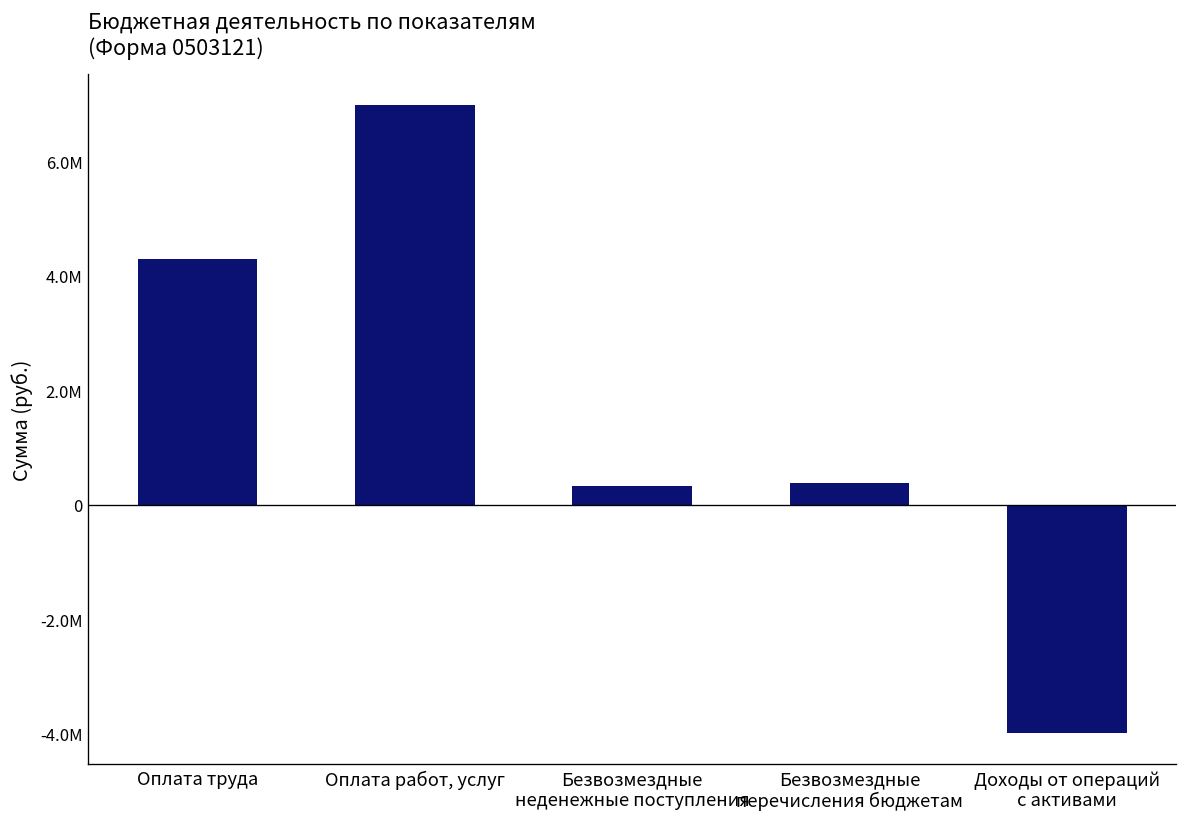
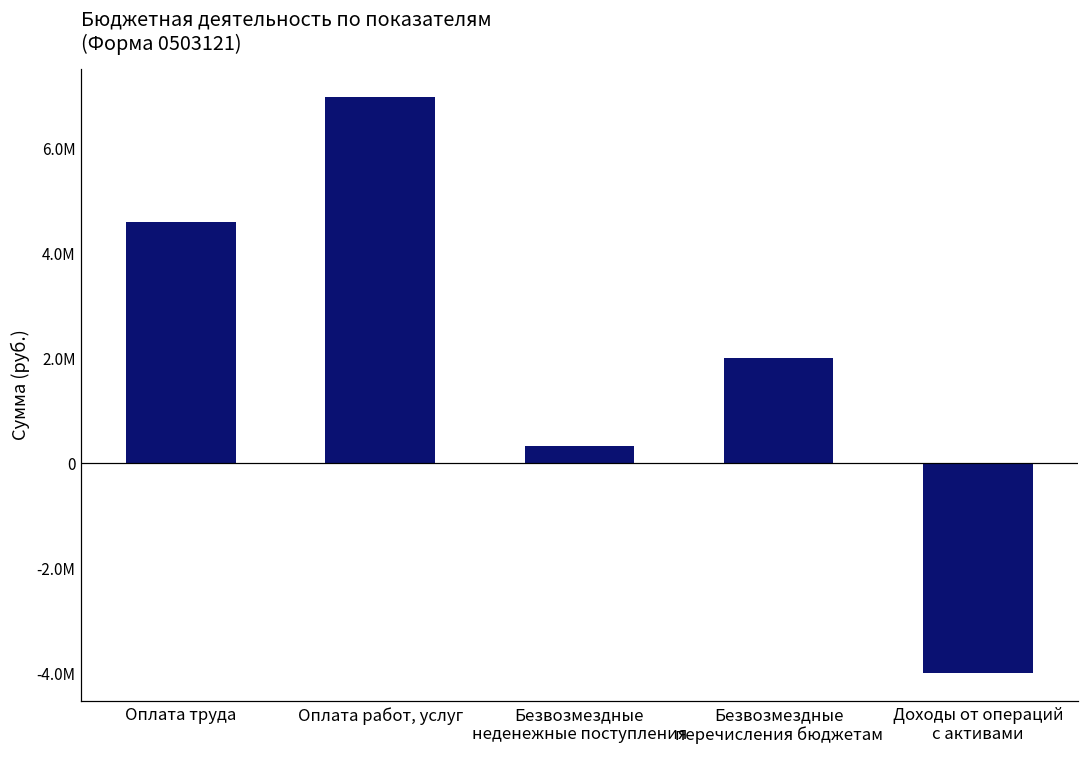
Оплата труда: 4300000 -> 4600000
Безвозмездные перечисления бюджетам: 400000 -> 2000000
